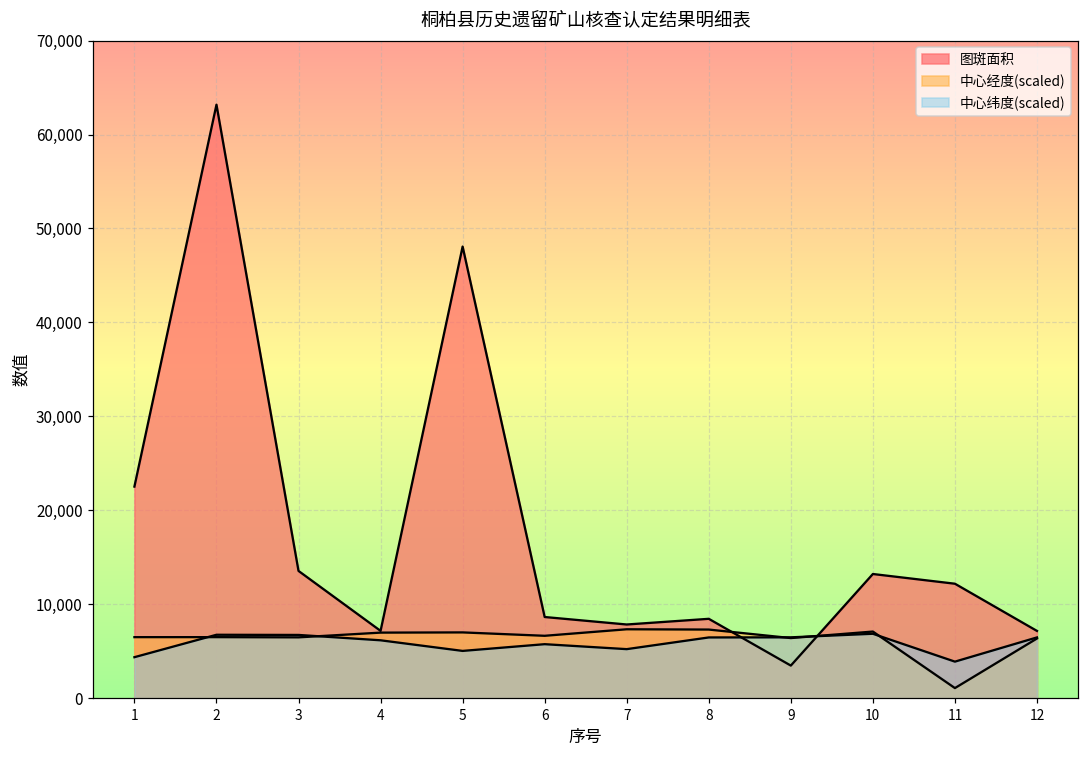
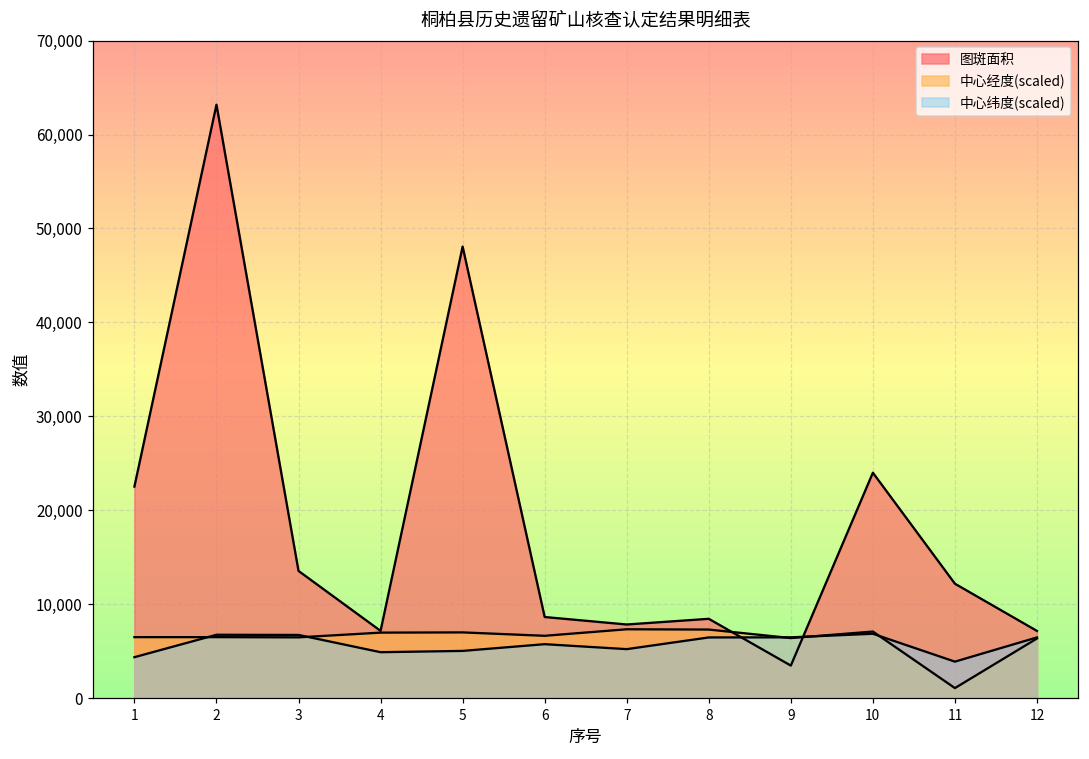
中心纬度(scaled), 4: 6,000 -> 5,000
图斑面积, 10: 13,000 -> 24,000
